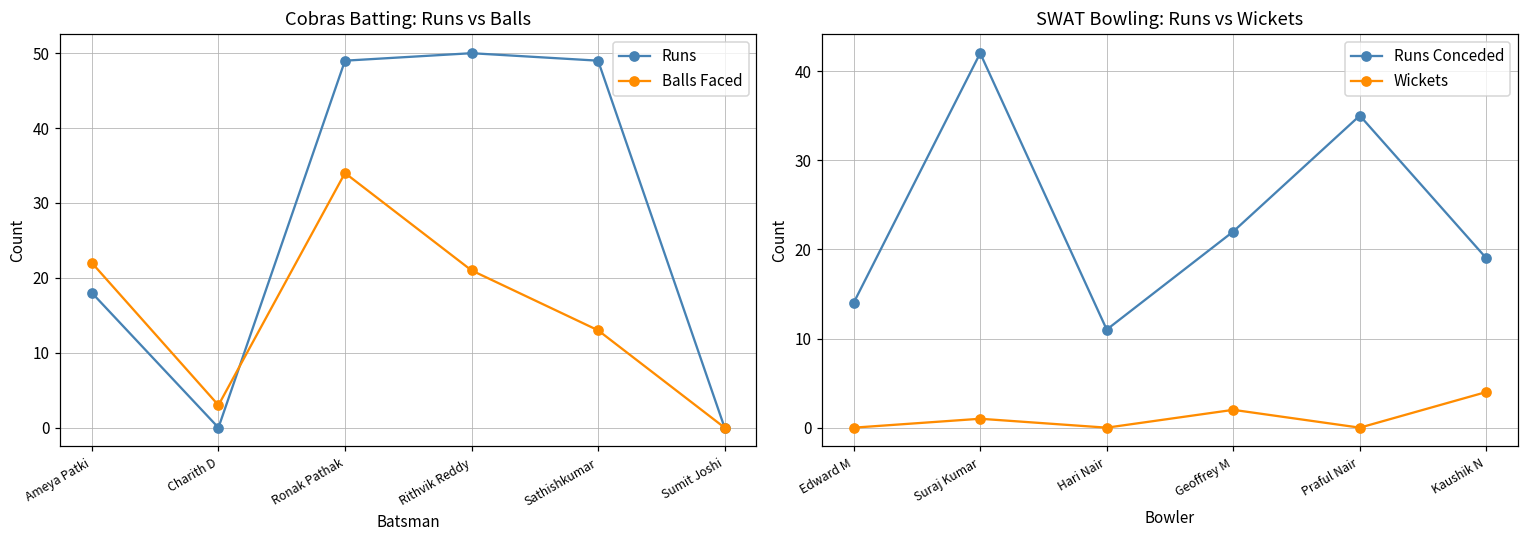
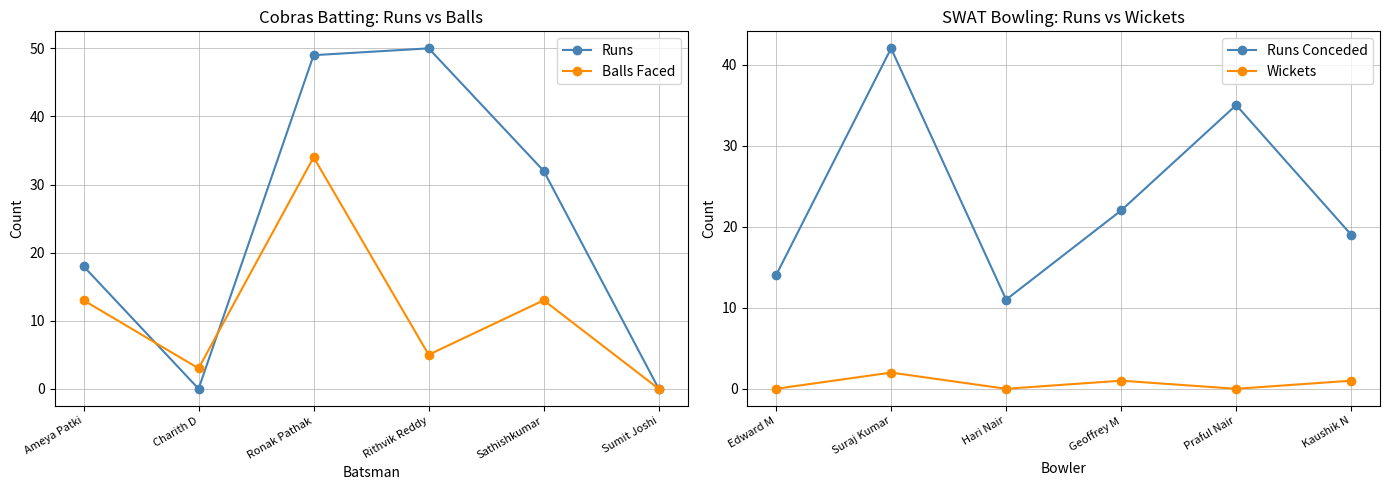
Cobras Batting: Runs vs Balls, Balls Faced, Ameya Patki: 22 -> 13
Cobras Batting: Runs vs Balls, Balls Faced, Rithvik Reddy: 21 -> 5
Cobras Batting: Runs vs Balls, Runs, Sathishkumar: 49 -> 32
SWAT Bowling: Runs vs Wickets, Wickets, Suraj Kumar: 1 -> 2
SWAT Bowling: Runs vs Wickets, Wickets, Geoffrey M: 2 -> 1
SWAT Bowling: Runs vs Wickets, Wickets, Kaushik N: 4 -> 1
